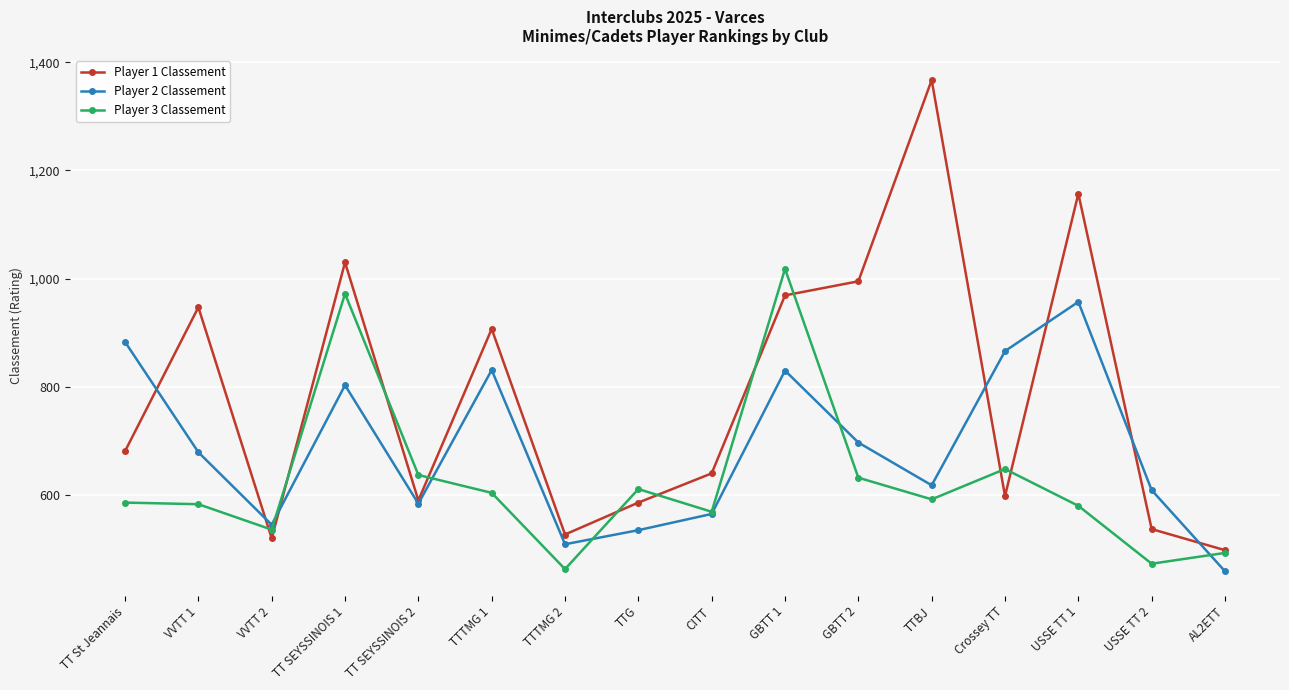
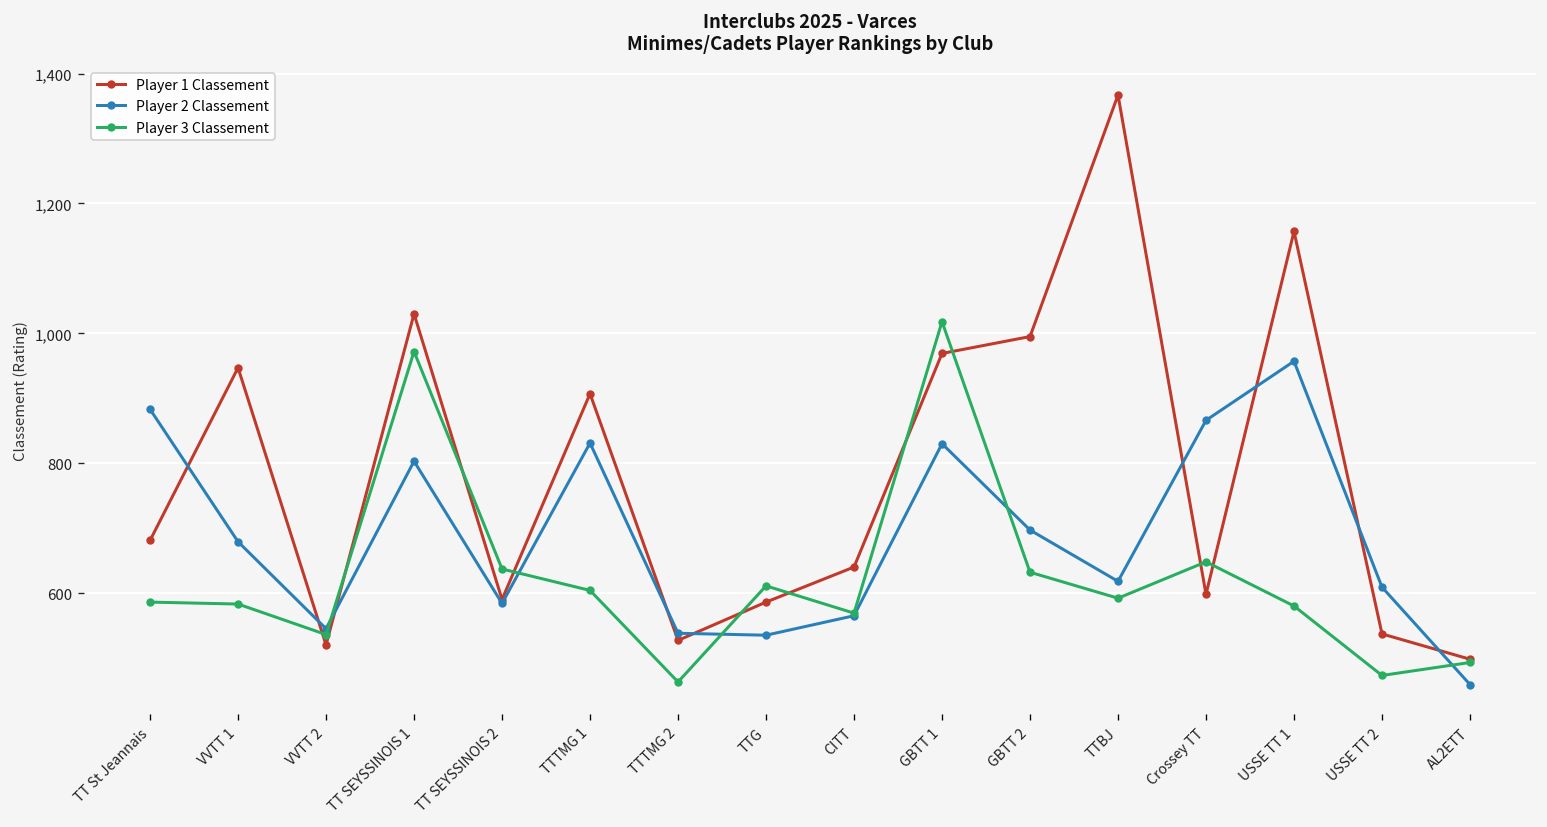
Player 2 Classement, TTTMG 2: 510 -> 540
